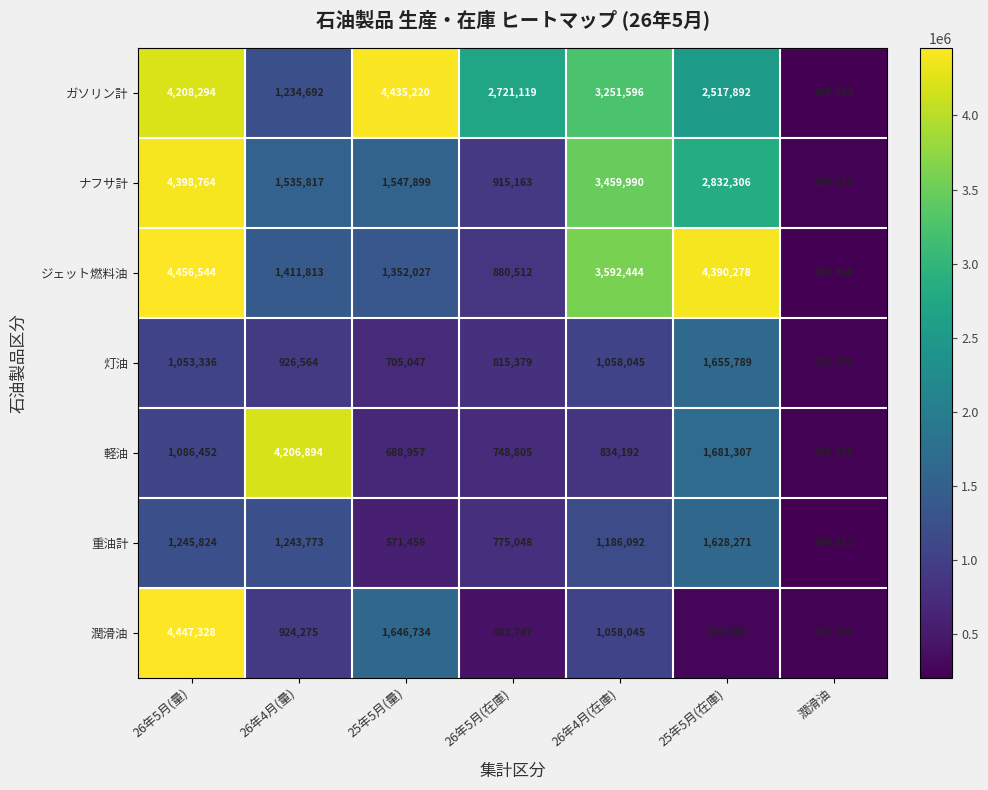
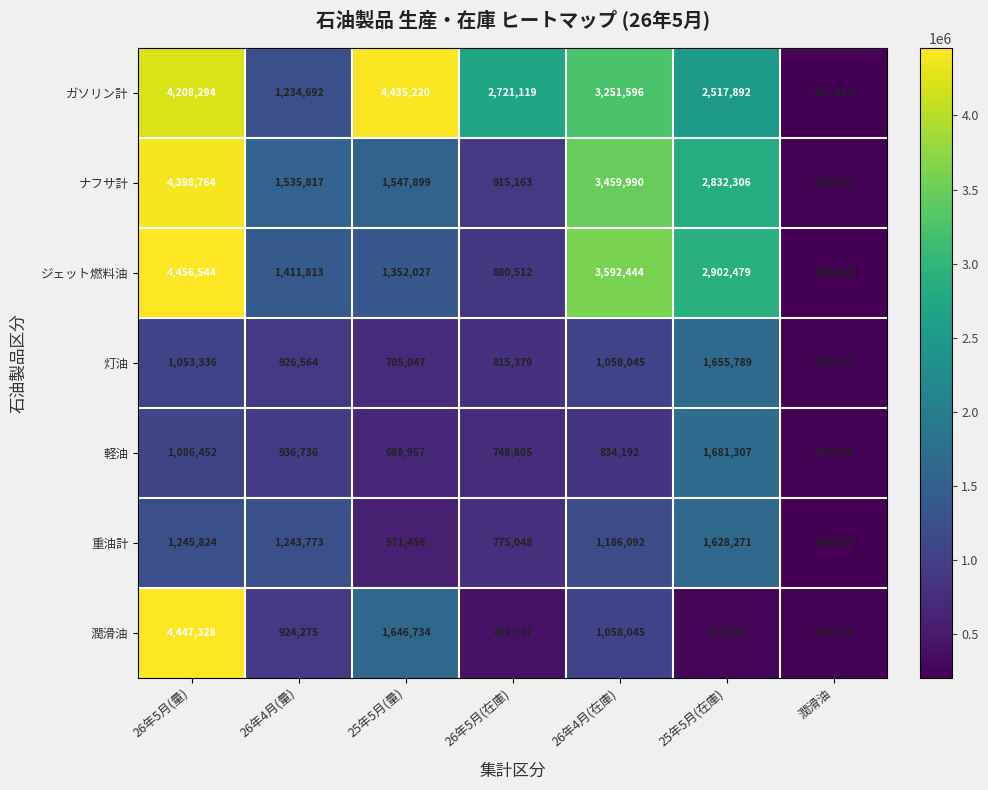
ジェット燃料油, 25年5月(在庫): 4,390,278 -> 2,902,479
軽油, 26年4月(量): 4,206,894 -> 936,736
